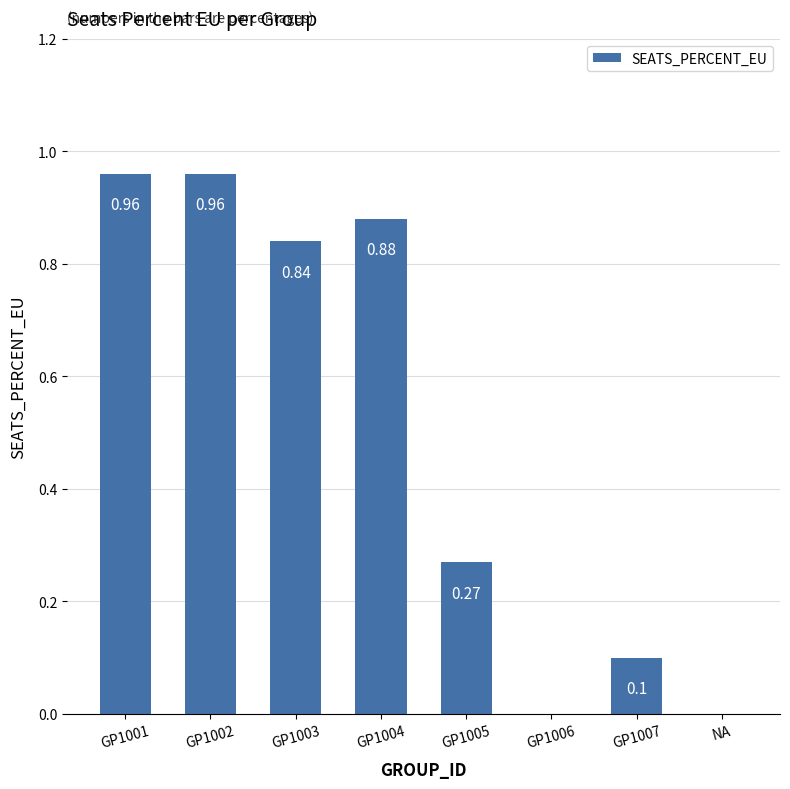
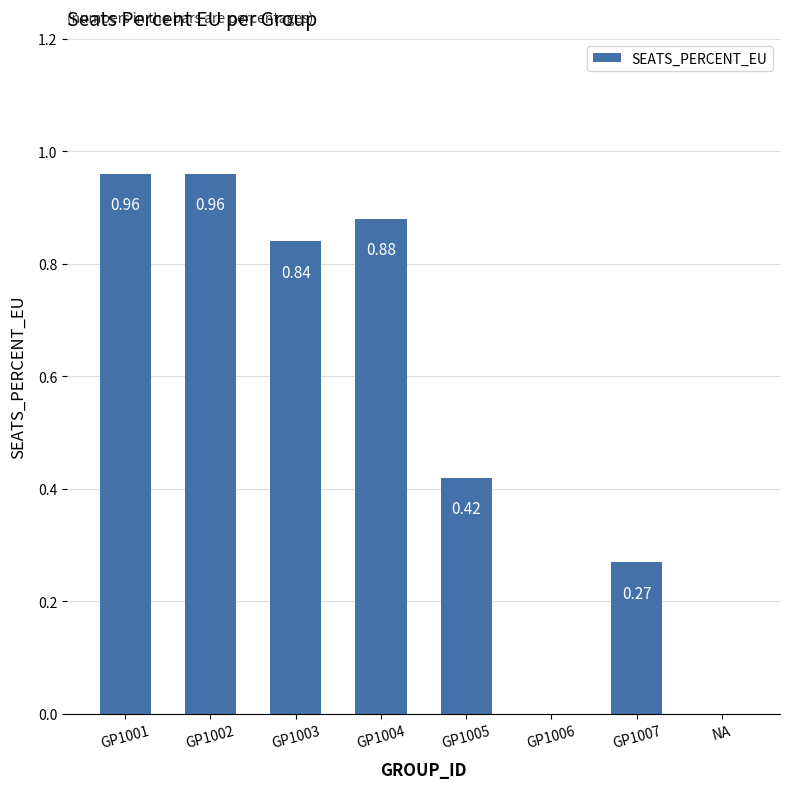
GP1005: 0.27 -> 0.42
GP1007: 0.1 -> 0.27
